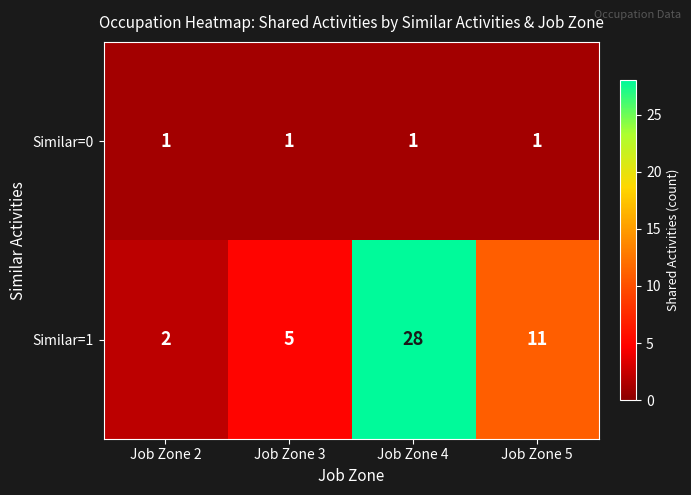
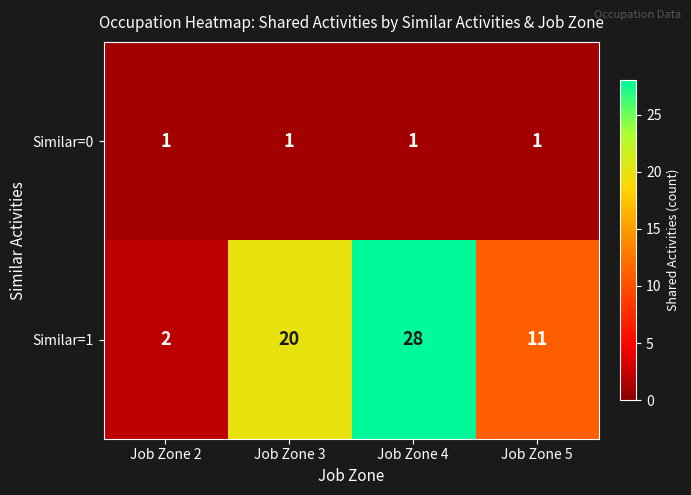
Similar=1, Job Zone 3: 5 -> 20
